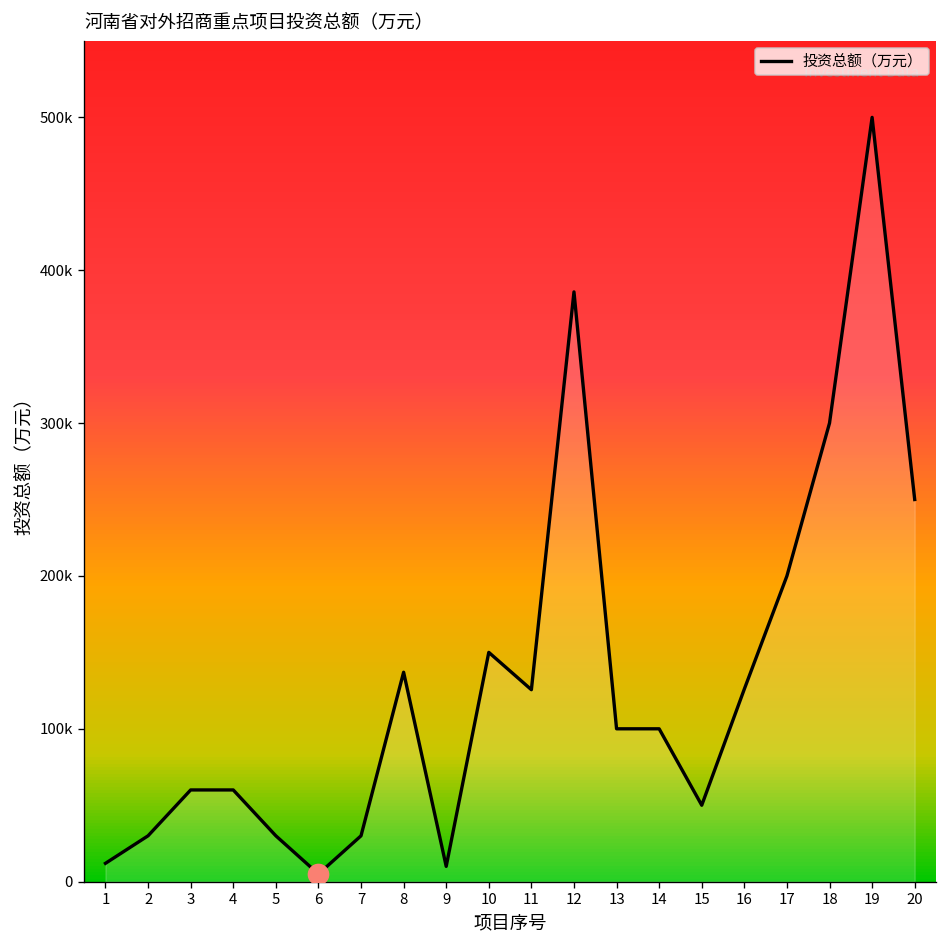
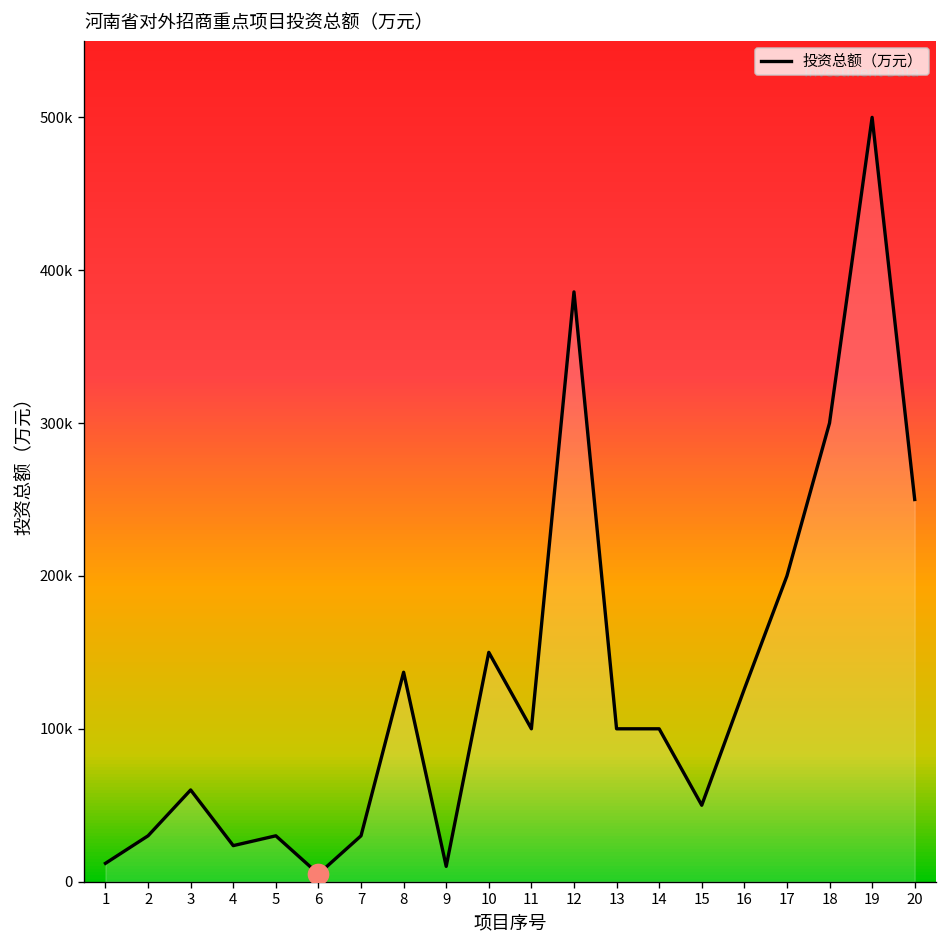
投资总额（万元）, 4: 60000 -> 24000
投资总额（万元）, 11: 126000 -> 100000
